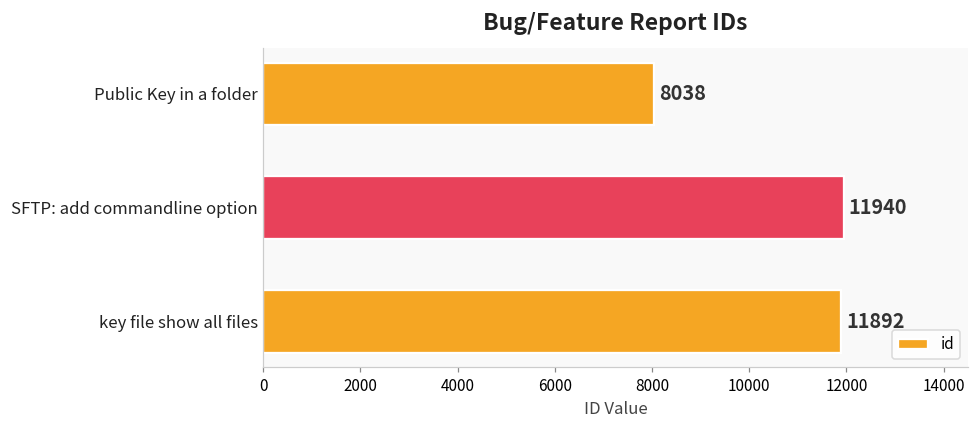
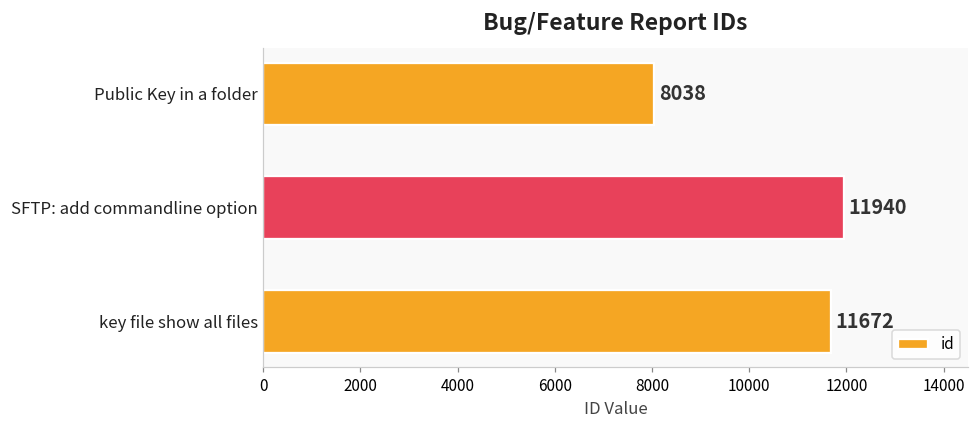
key file show all files: 11892 -> 11672
